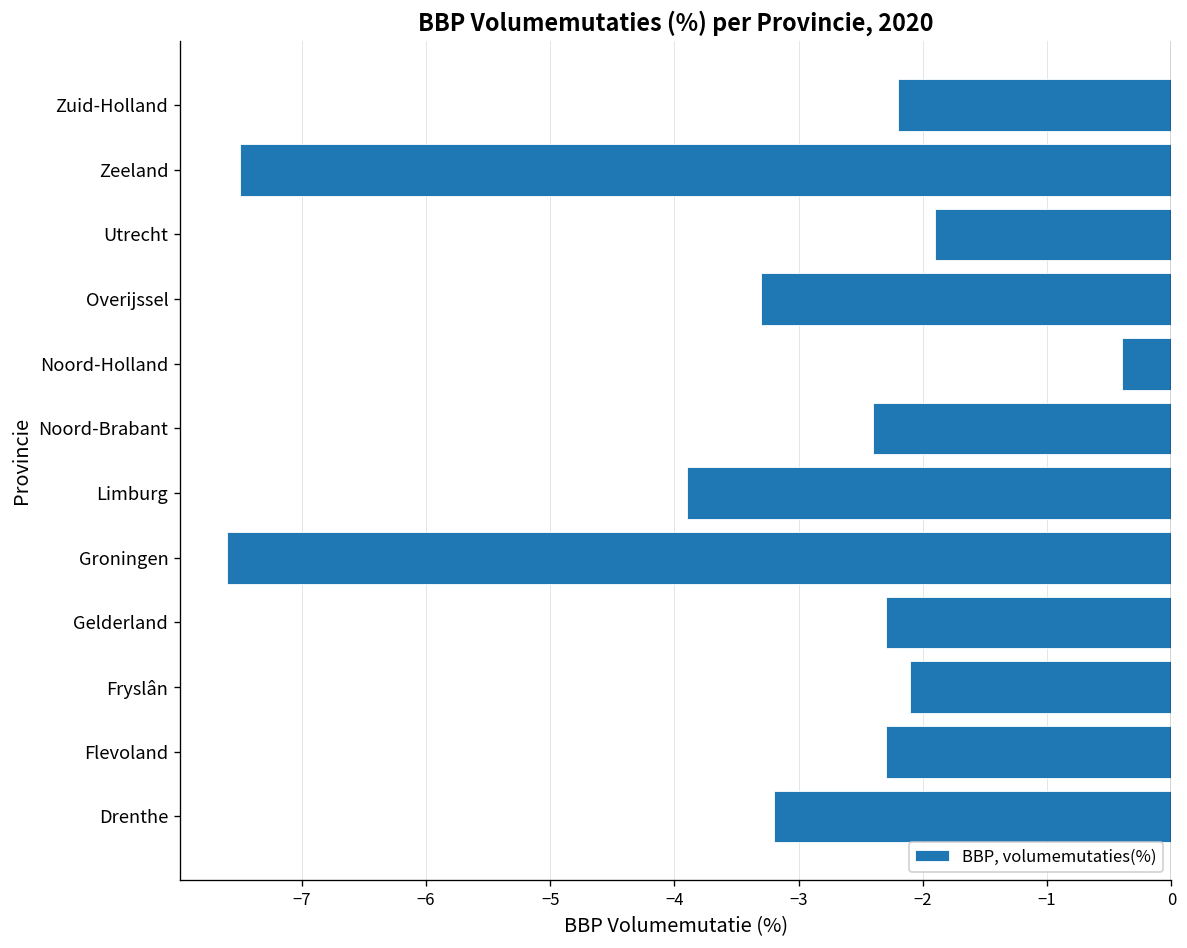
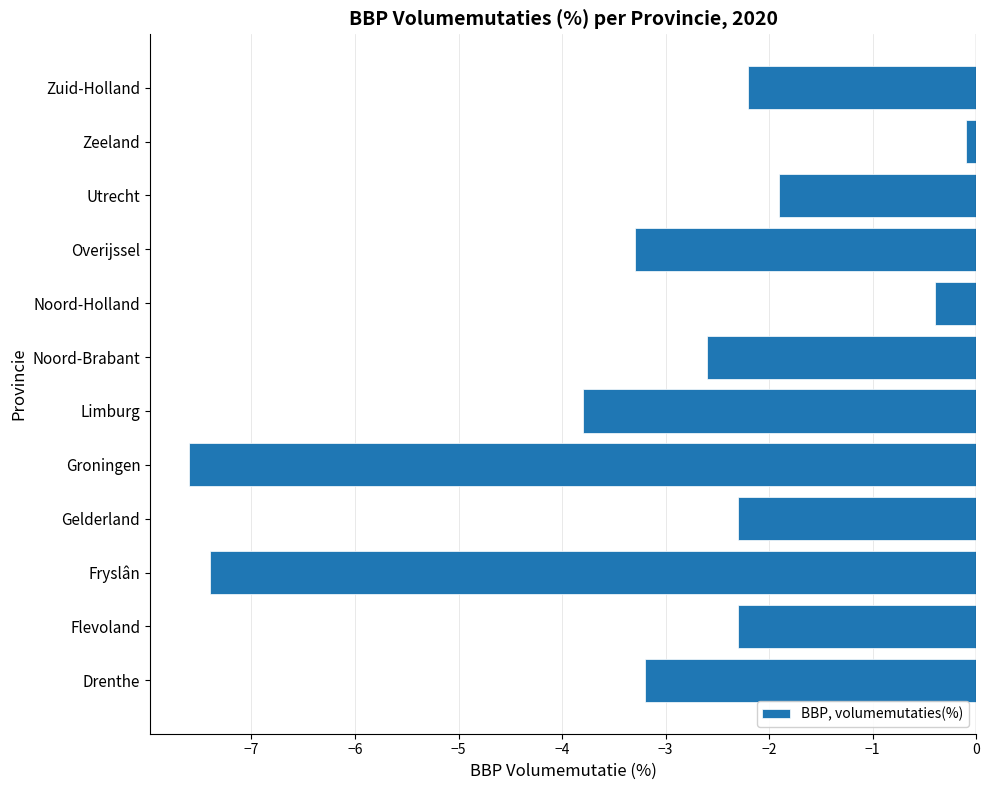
Zeeland: -7.5 -> -0.1
Noord-Brabant: -2.4 -> -2.6
Limburg: -3.9 -> -3.8
Fryslân: -2.1 -> -7.4
